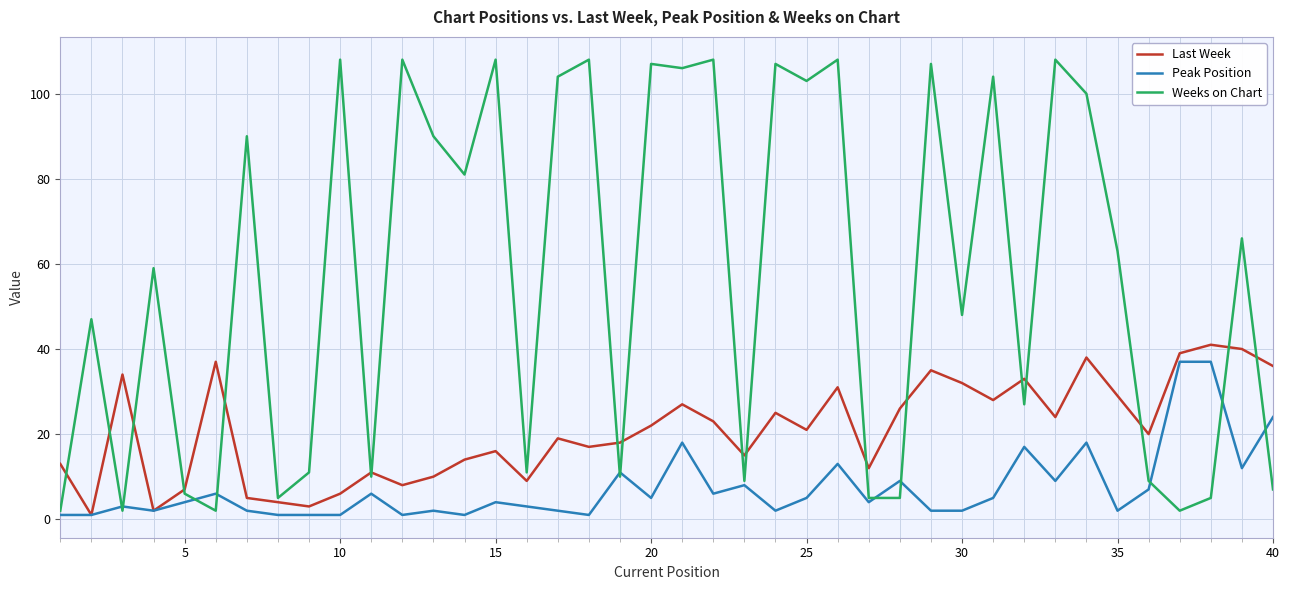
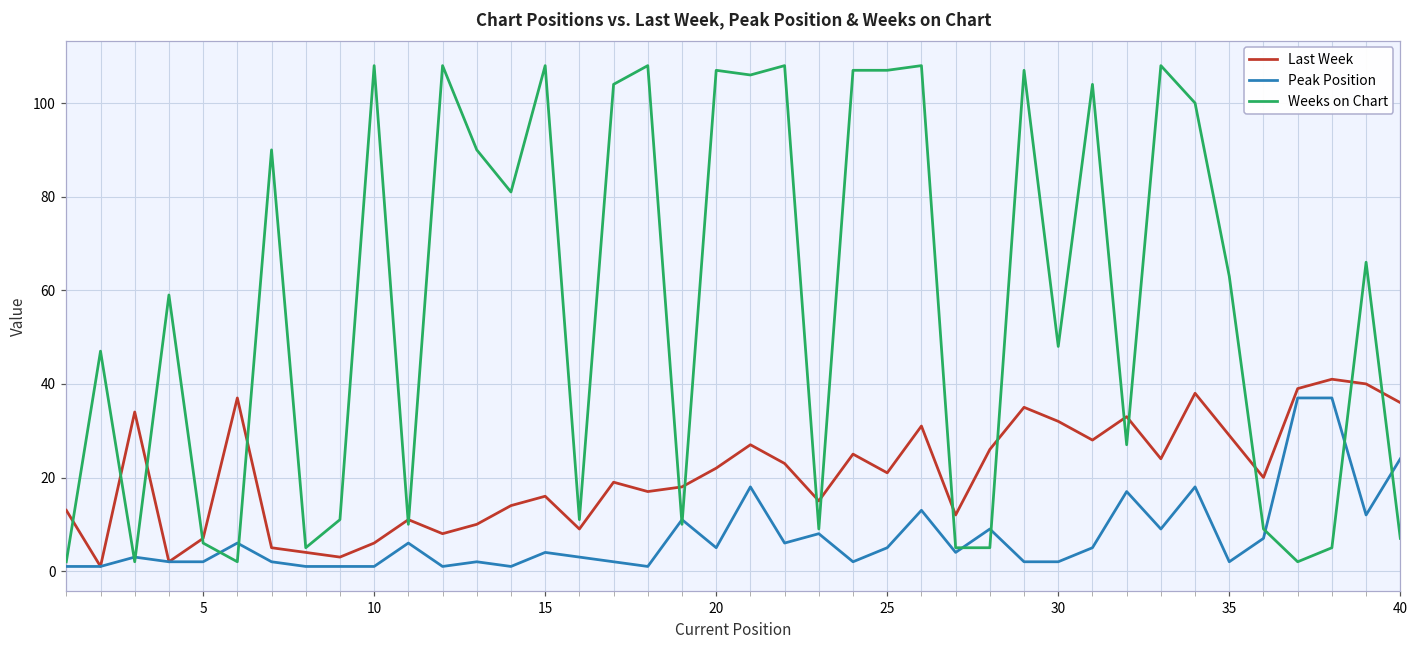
Peak Position, 5: 4 -> 2
Weeks on Chart, 25: 103 -> 107
